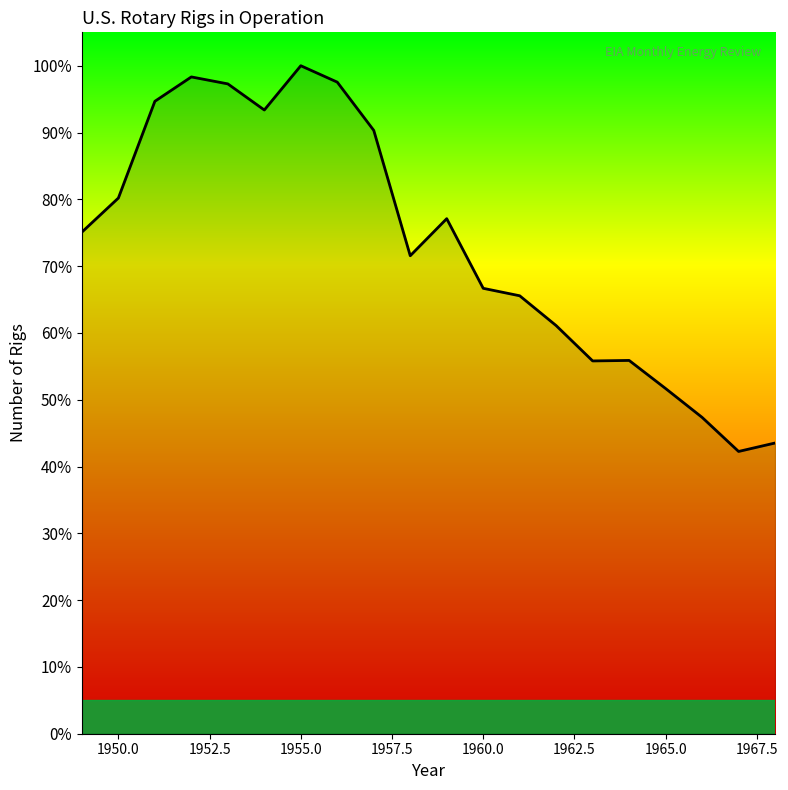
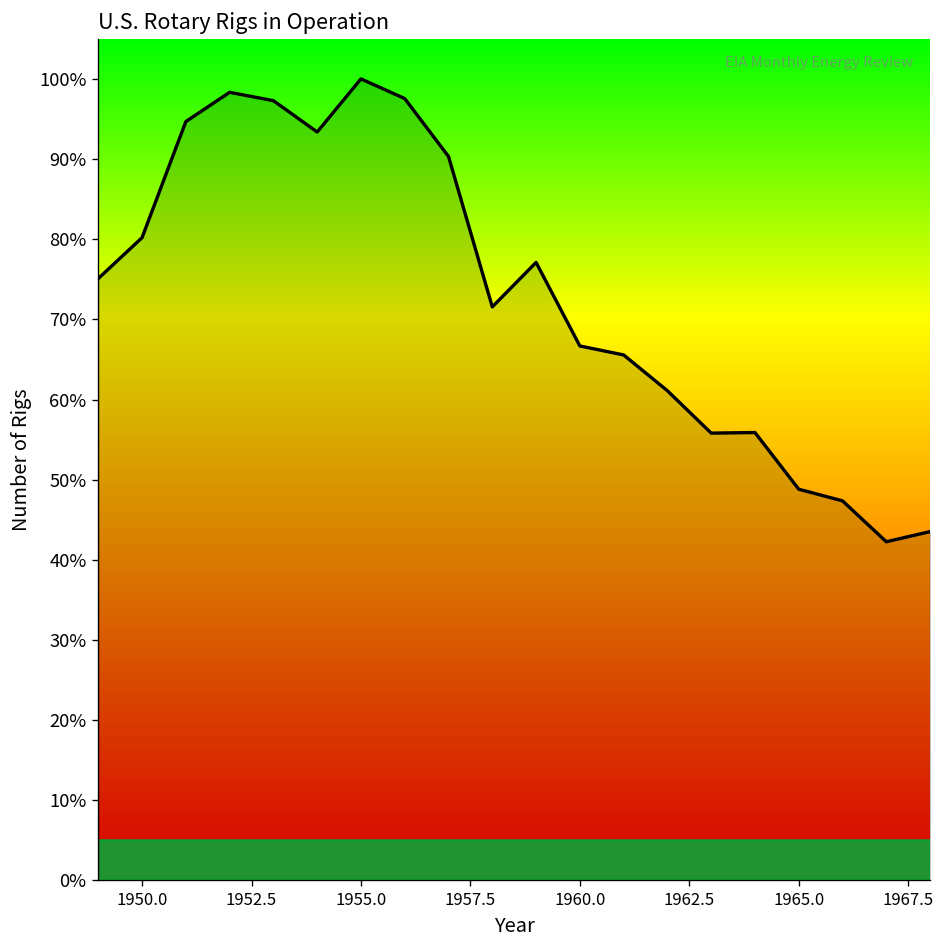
1965.0: 52% -> 49%
